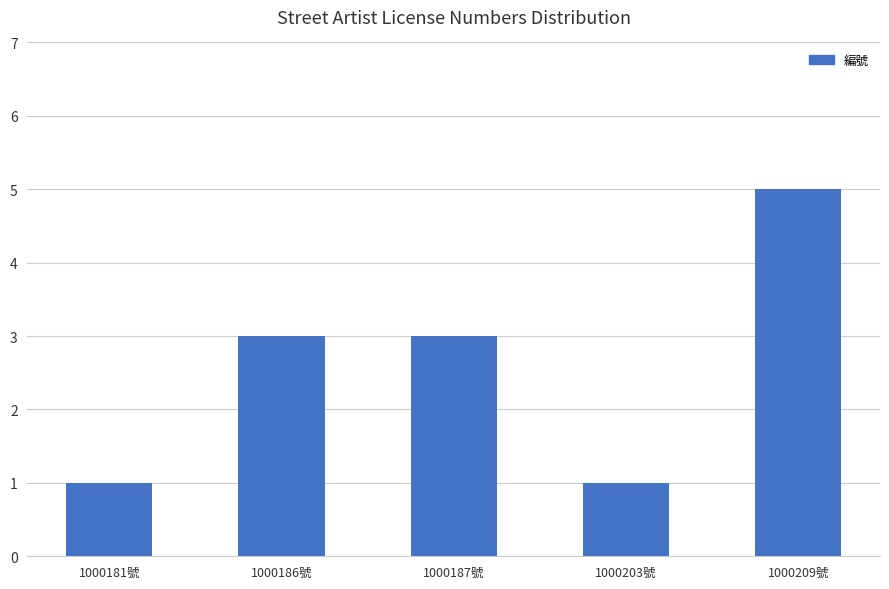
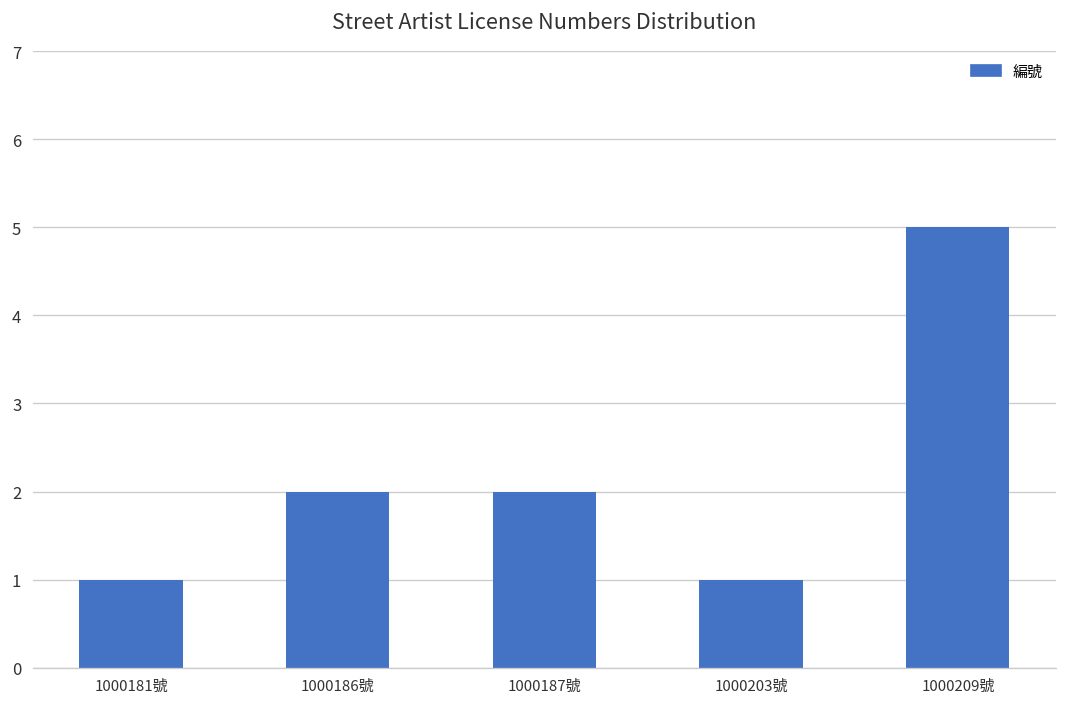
1000186號: 3 -> 2
1000187號: 3 -> 2
